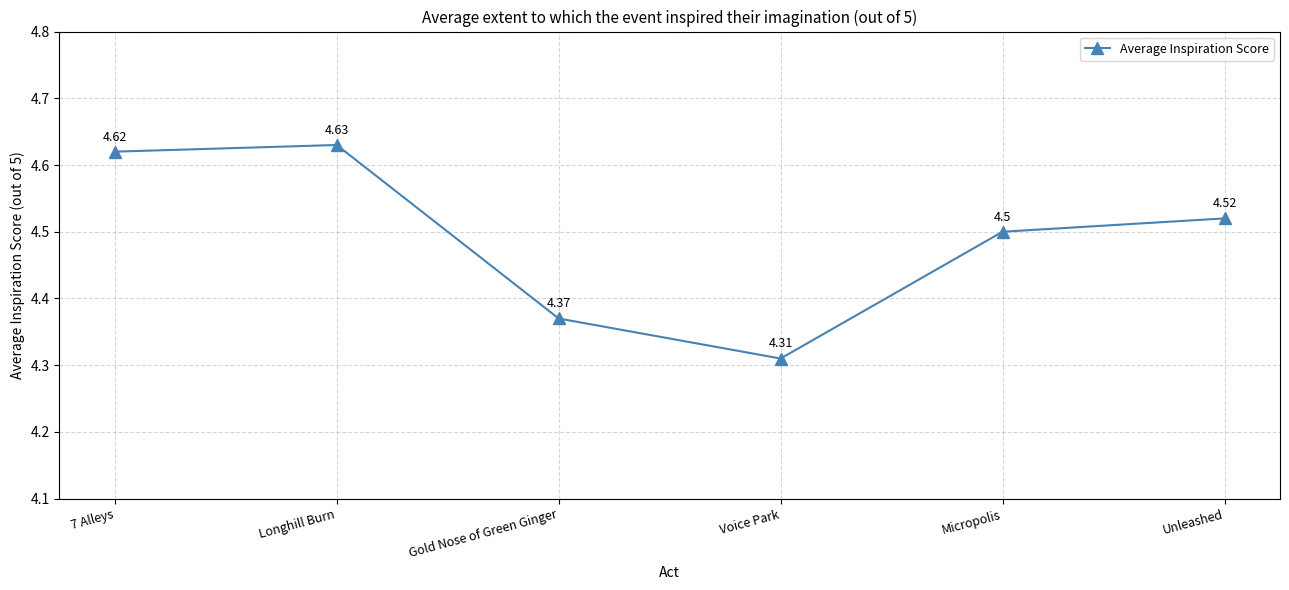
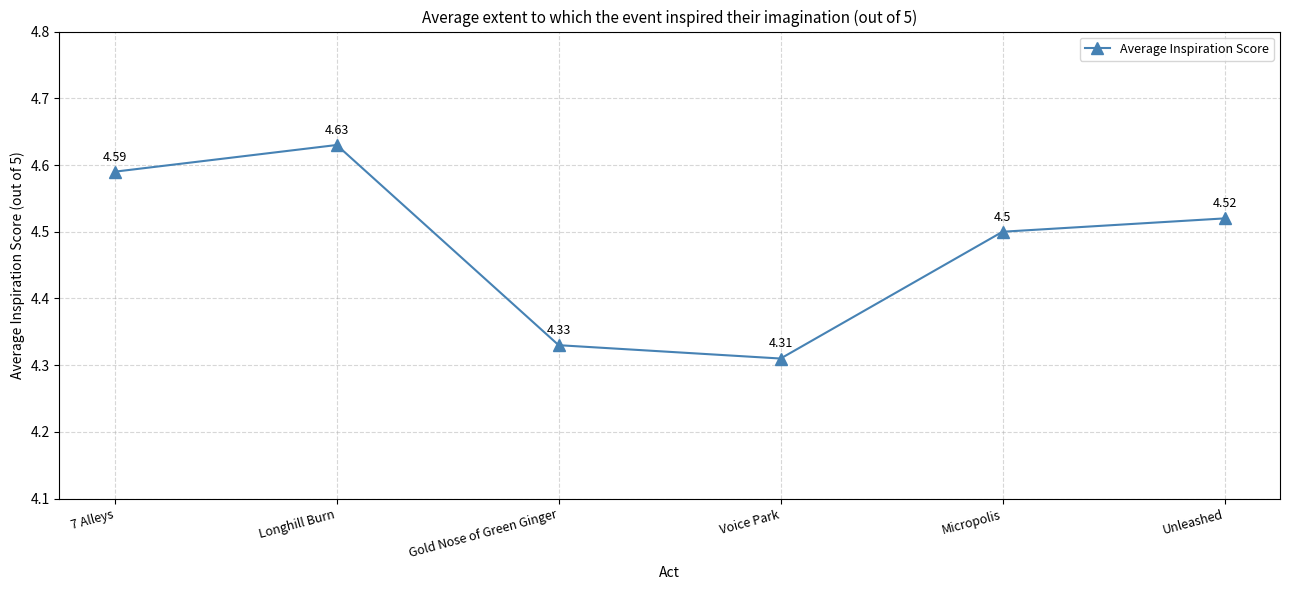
7 Alleys: 4.62 -> 4.59
Gold Nose of Green Ginger: 4.37 -> 4.33
